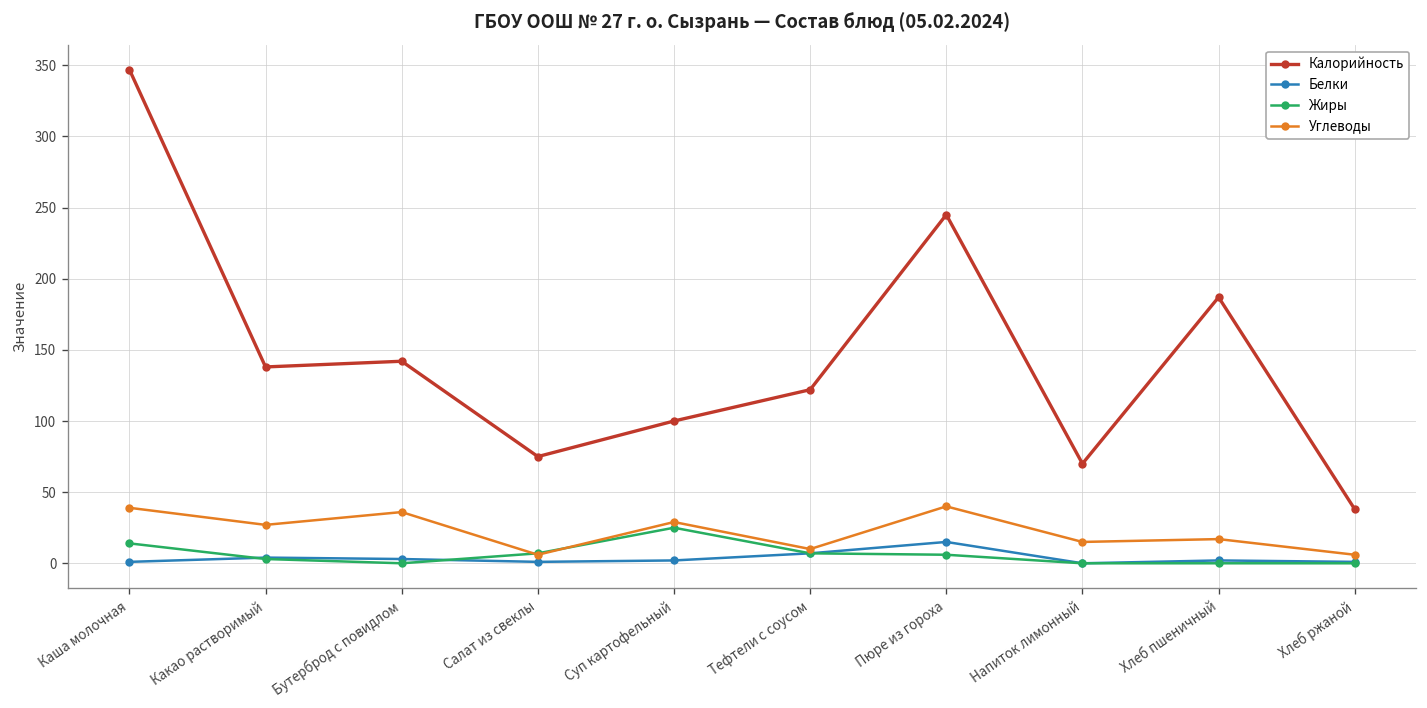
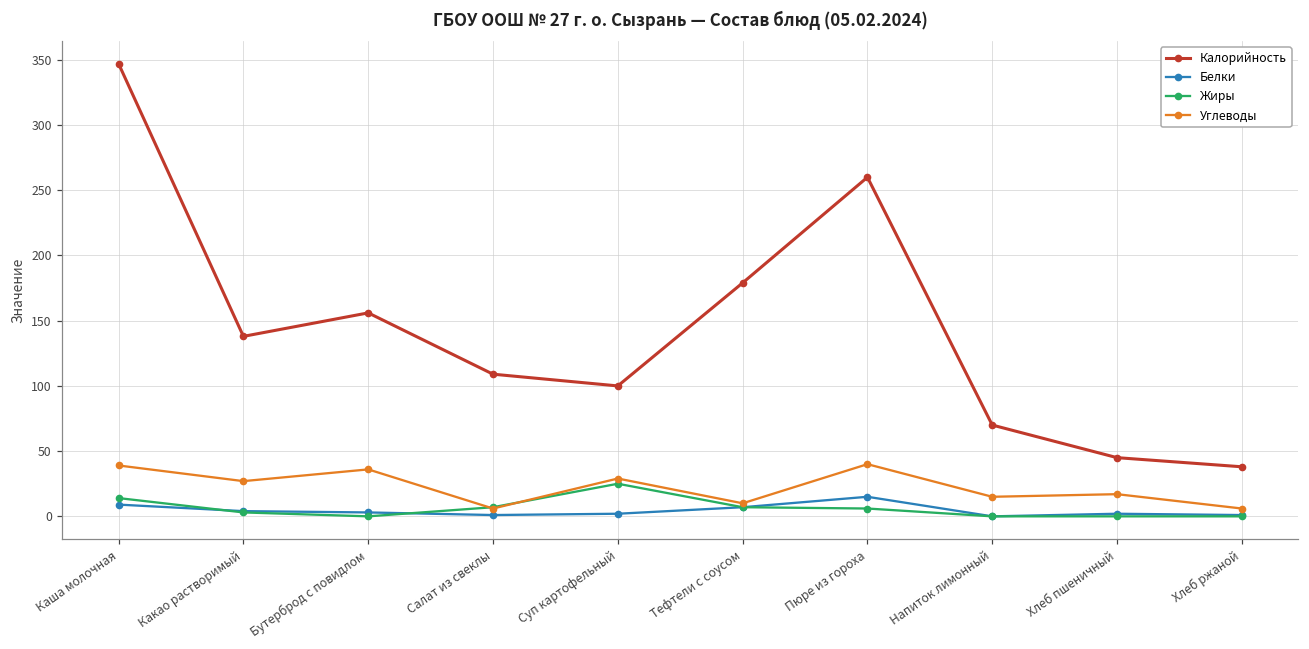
Белки, Каша молочная: 1 -> 9
Калорийность, Бутерброд с повидлом: 142 -> 156
Калорийность, Салат из свеклы: 75 -> 109
Калорийность, Тефтели с соусом: 122 -> 179
Калорийность, Пюре из гороха: 245 -> 260
Калорийность, Хлеб пшеничный: 187 -> 45
